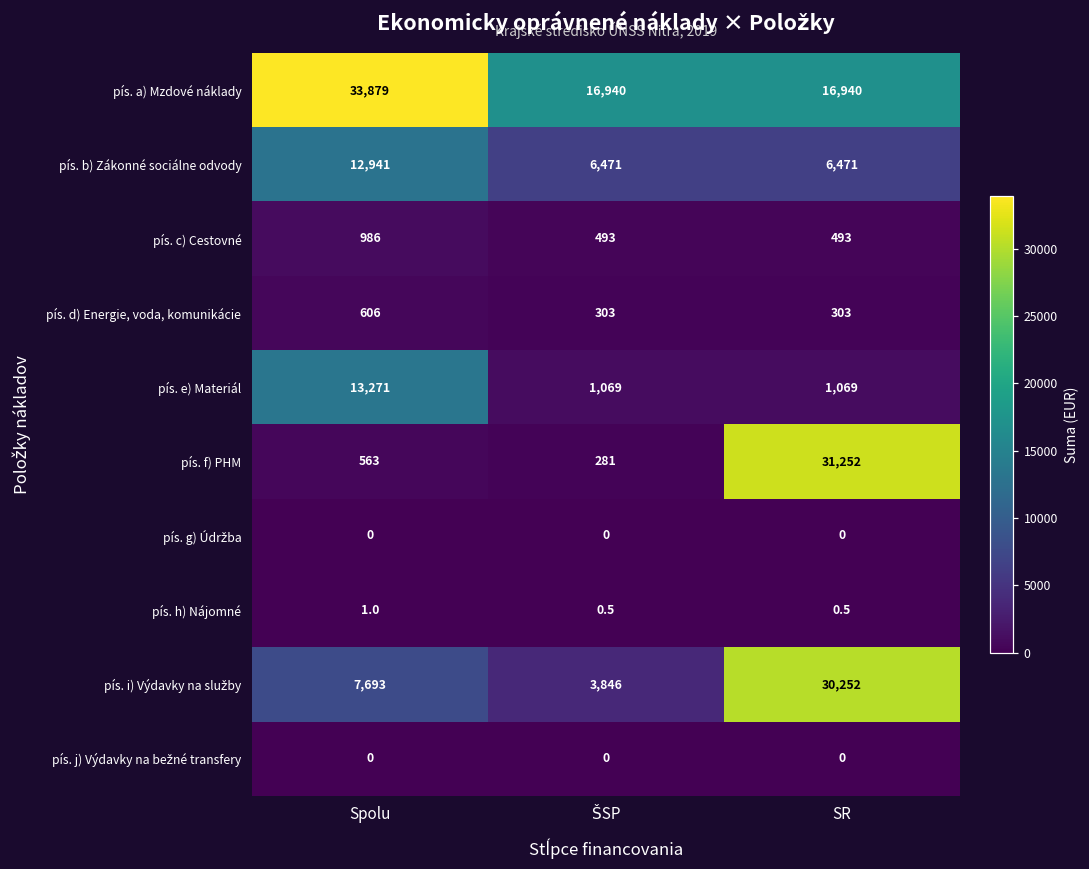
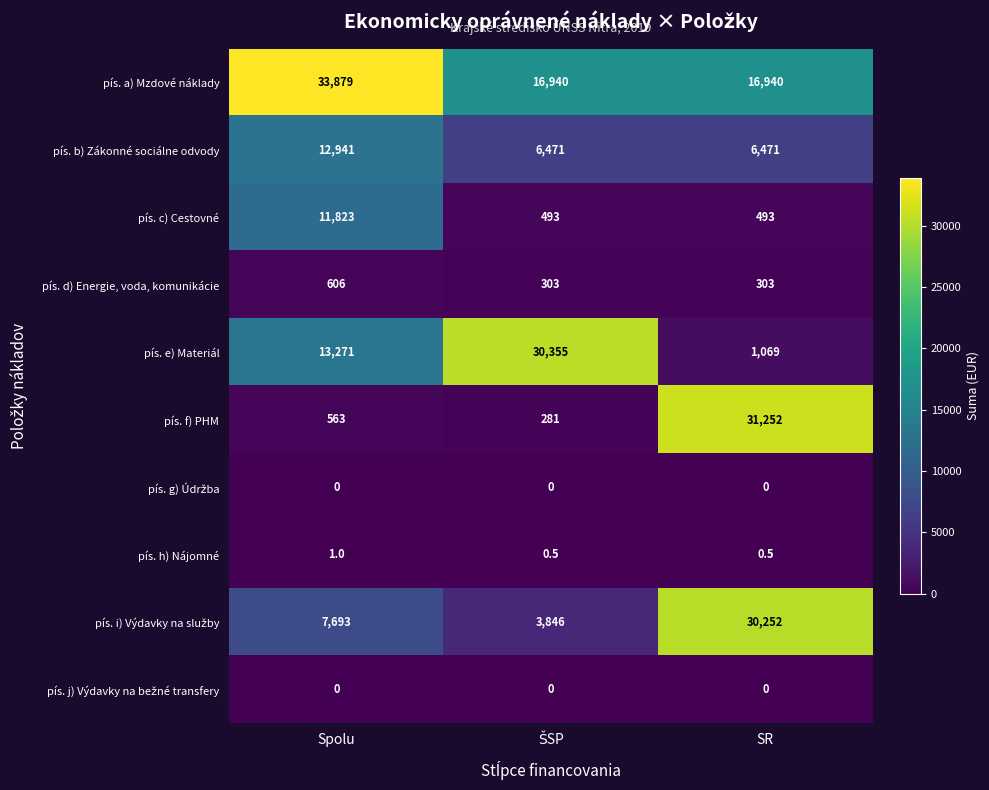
pís. c) Cestovné, Spolu: 986 -> 11,823
pís. e) Materiál, ŠSP: 1,069 -> 30,355
